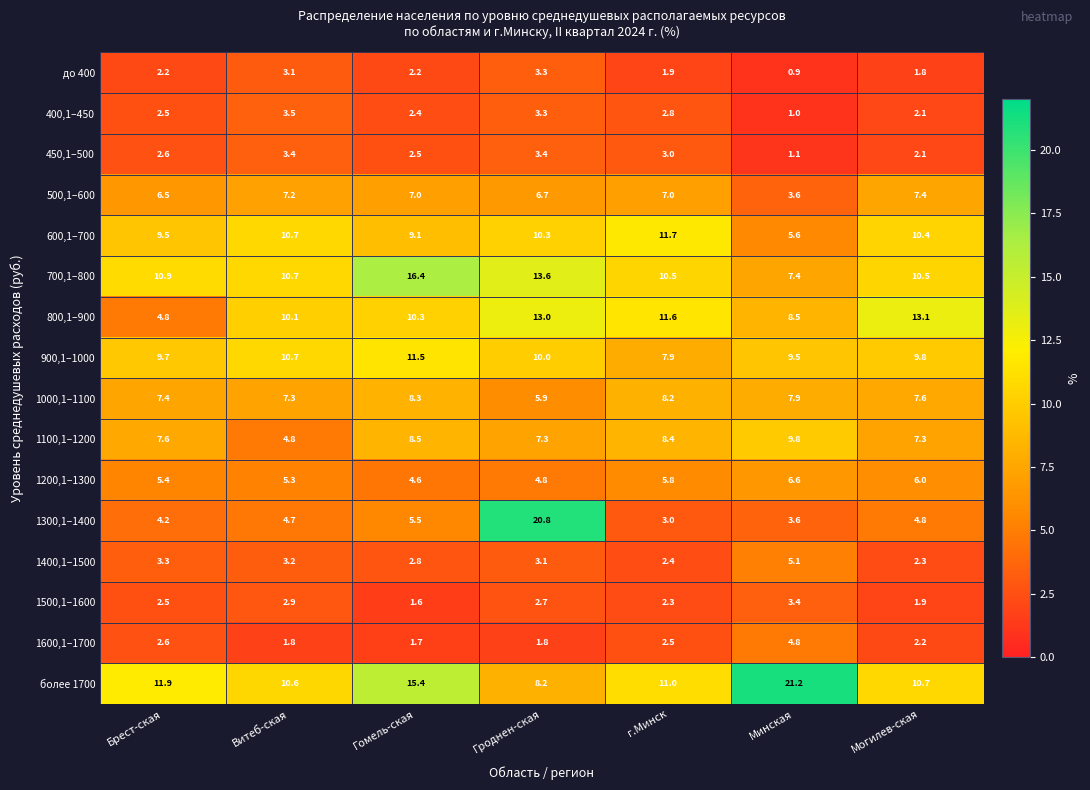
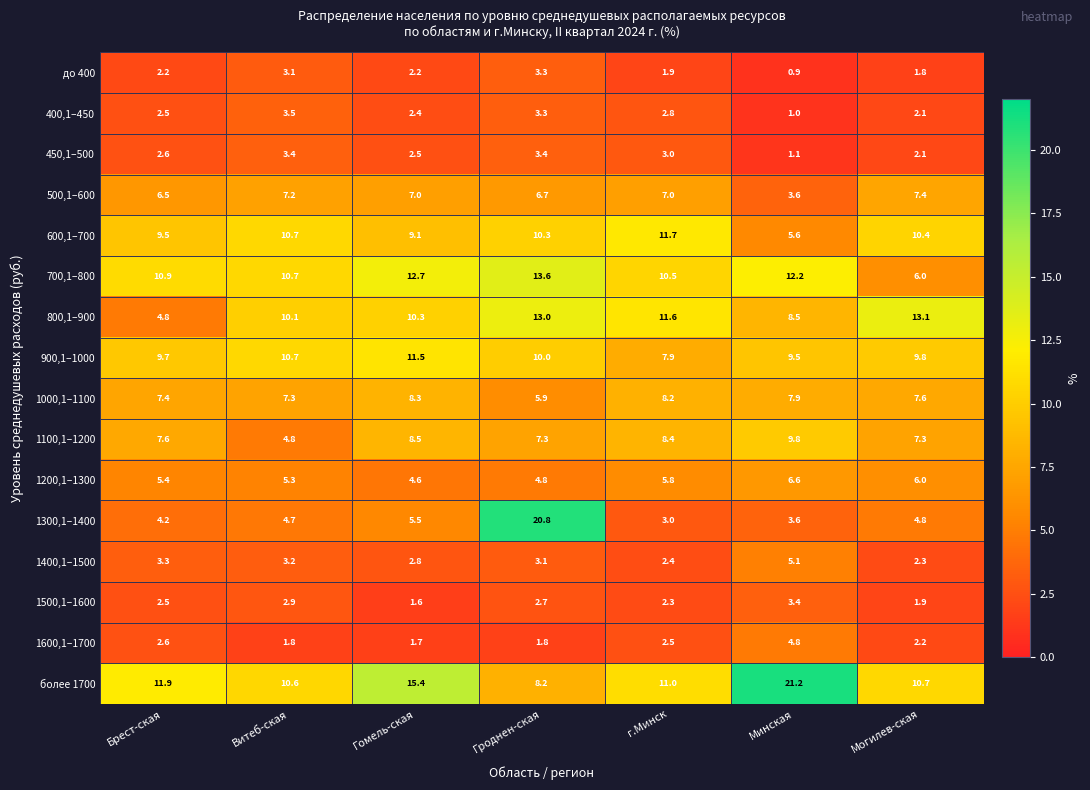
700,1–800, Гомель-ская: 16.4 -> 12.7
700,1–800, Минская: 7.4 -> 12.2
700,1–800, Могилев-ская: 10.5 -> 6.0
